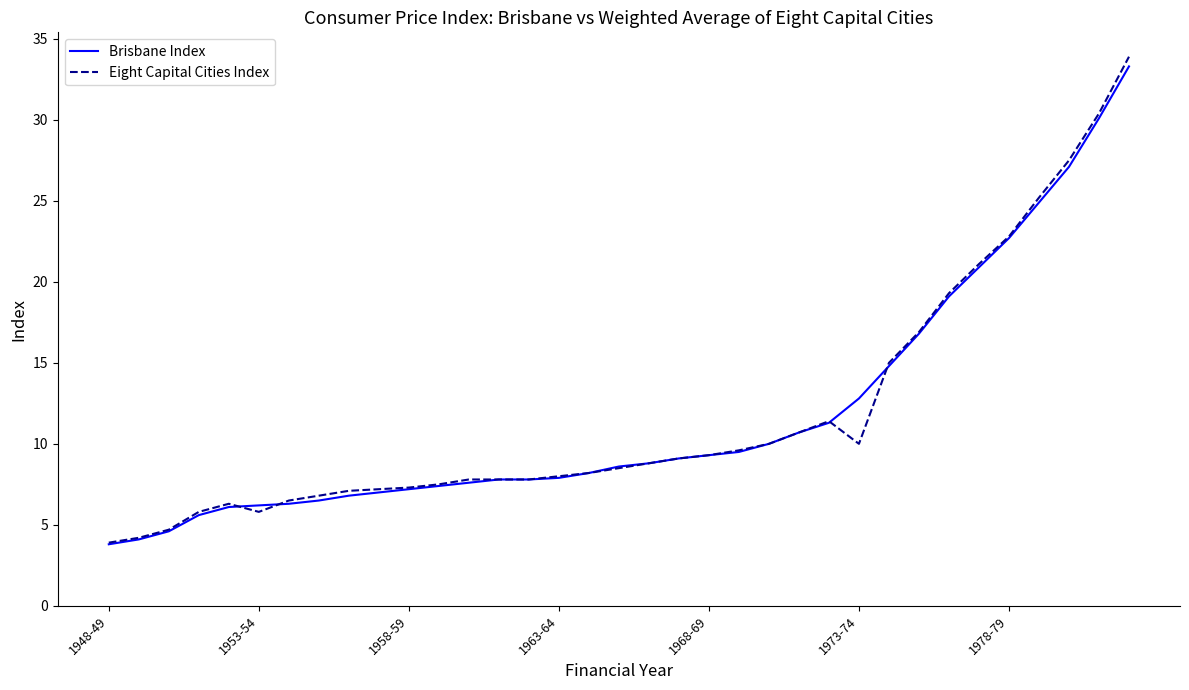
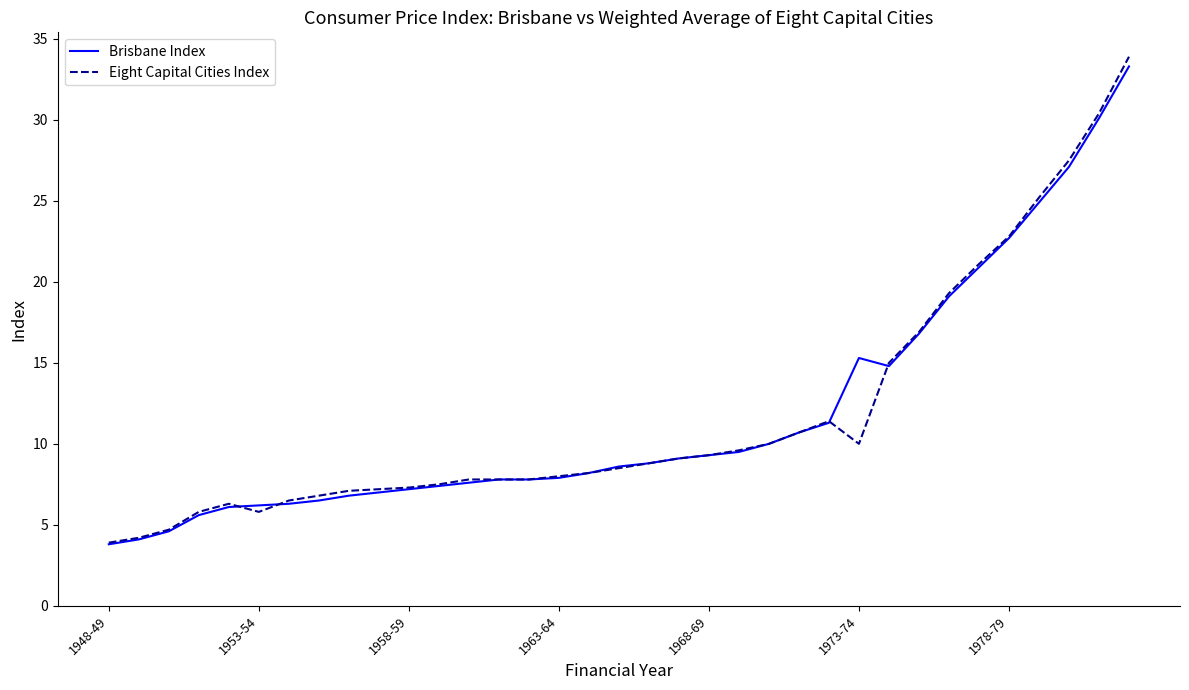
Brisbane Index, 1973-74: 12.8 -> 15.3
